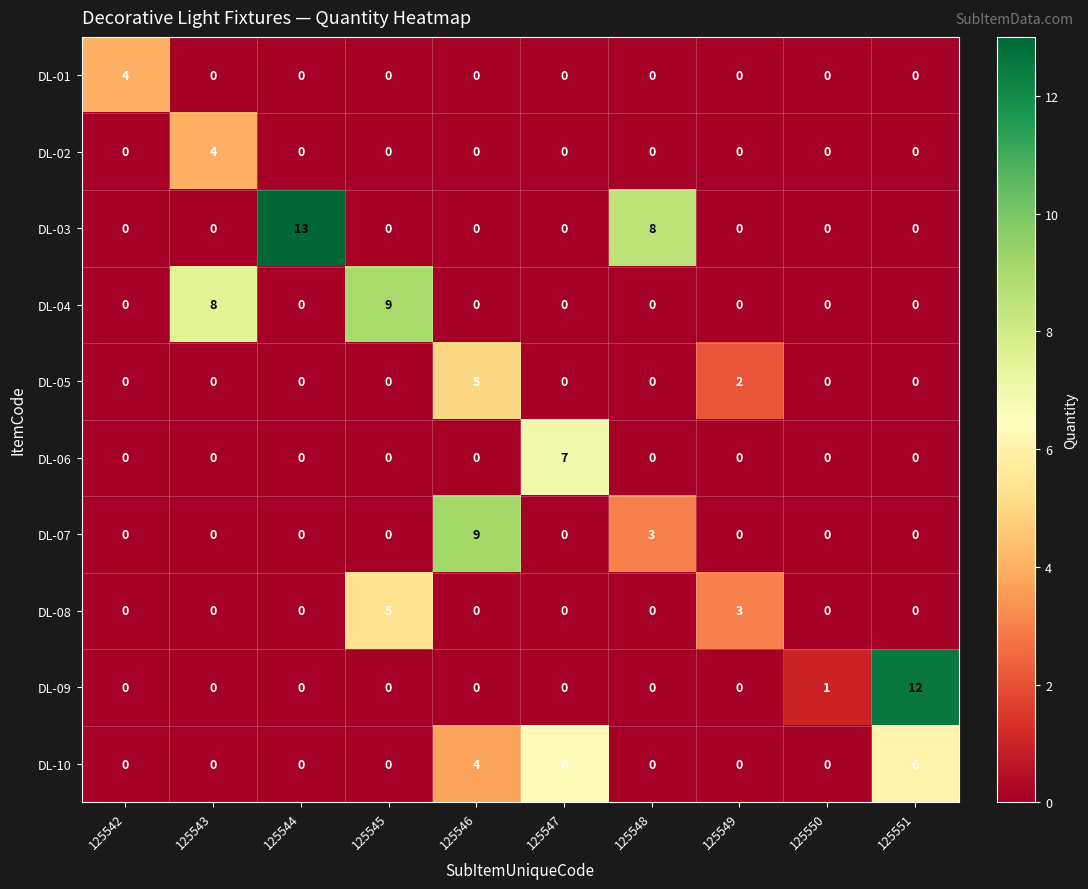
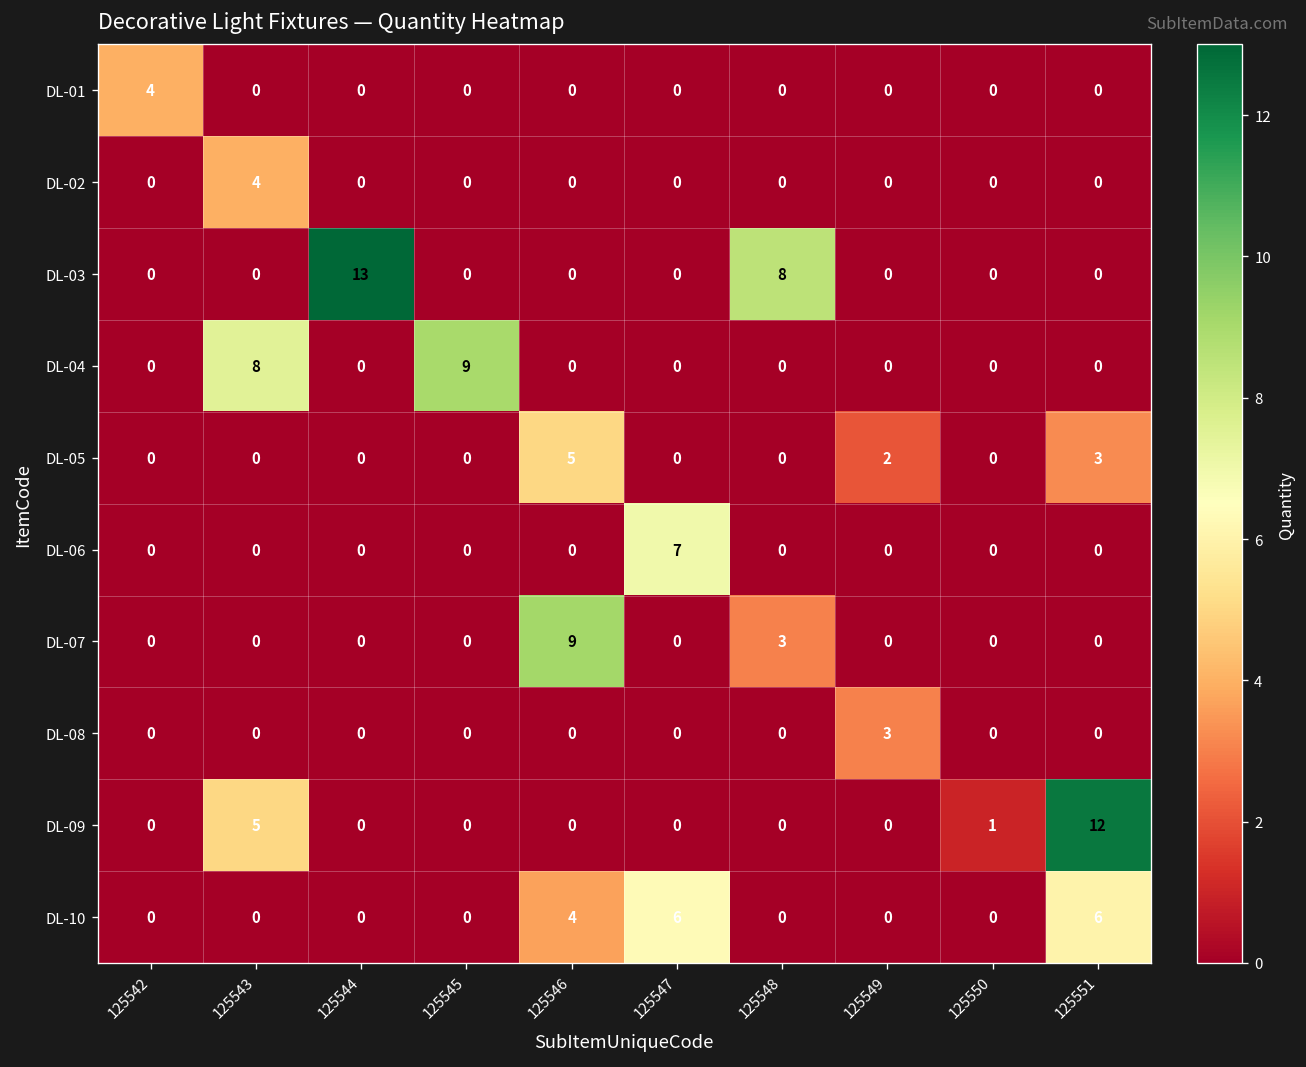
DL-05, 125551: 0 -> 3
DL-08, 125545: 5 -> 0
DL-09, 125543: 0 -> 5
